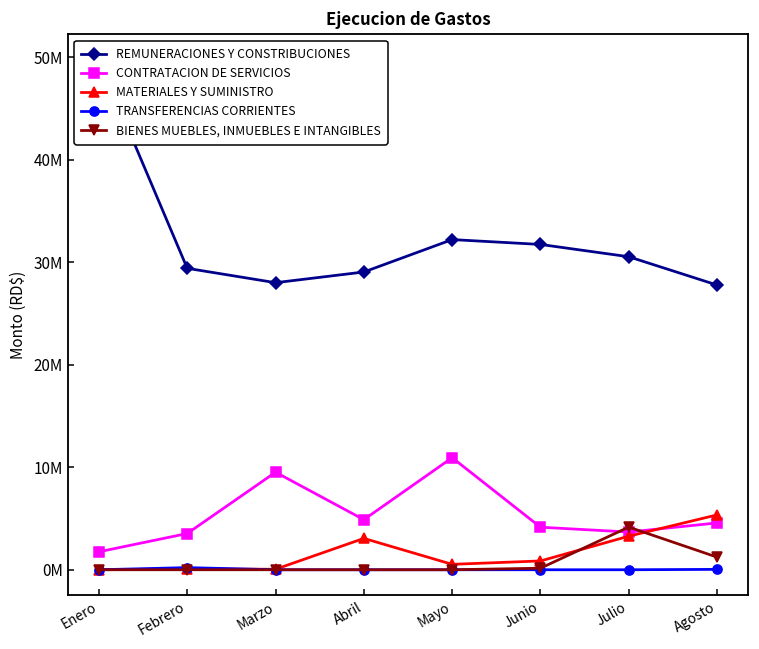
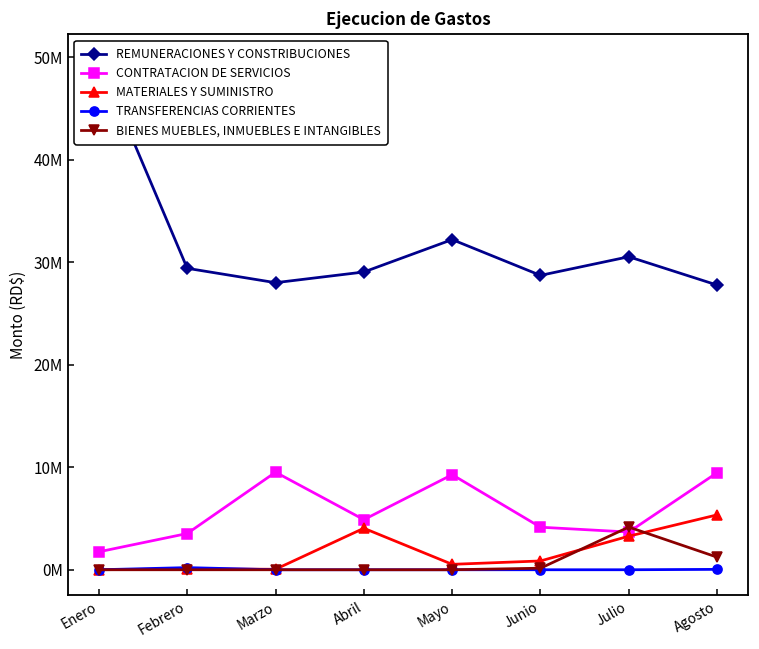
MATERIALES Y SUMINISTRO, Abril: 3000000 -> 4000000
CONTRATACION DE SERVICIOS, Mayo: 11000000 -> 9000000
REMUNERACIONES Y CONSTRIBUCIONES, Junio: 32000000 -> 29000000
CONTRATACION DE SERVICIOS, Agosto: 5000000 -> 9000000
